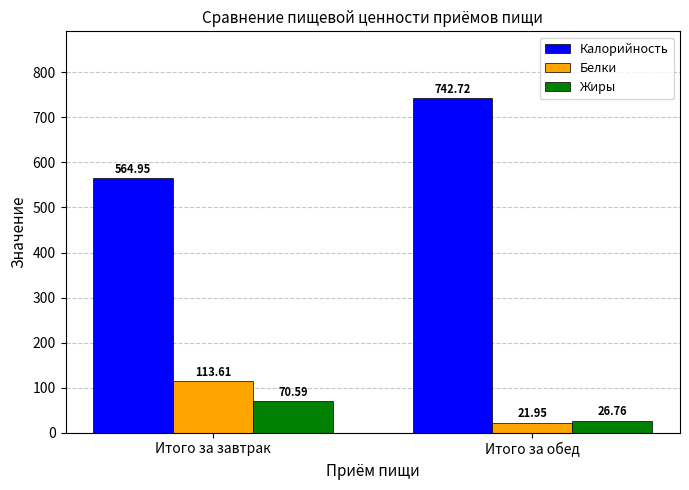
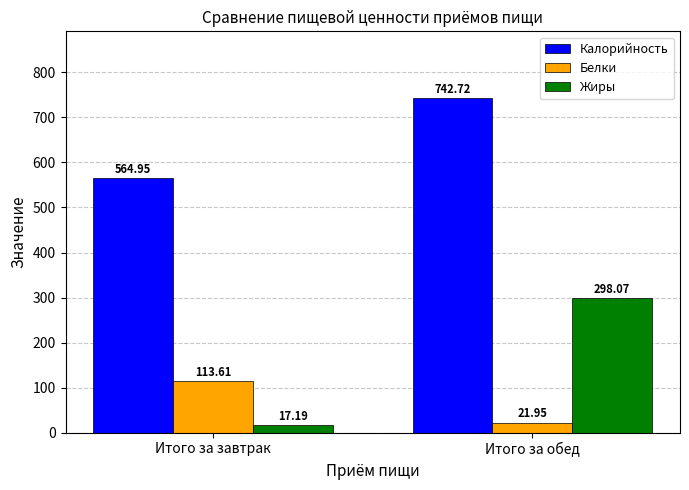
Жиры, Итого за завтрак: 70.59 -> 17.19
Жиры, Итого за обед: 26.76 -> 298.07
